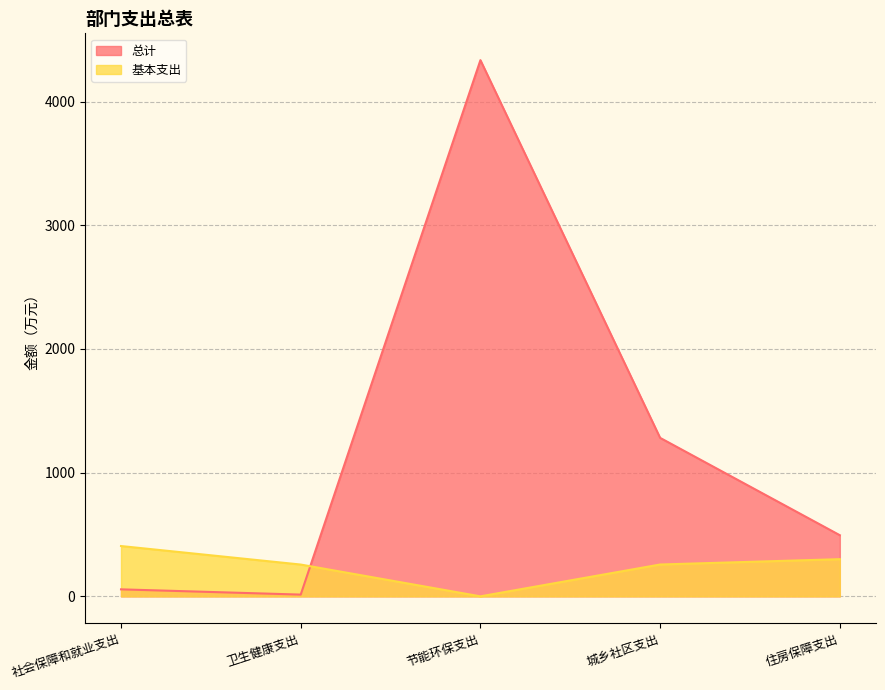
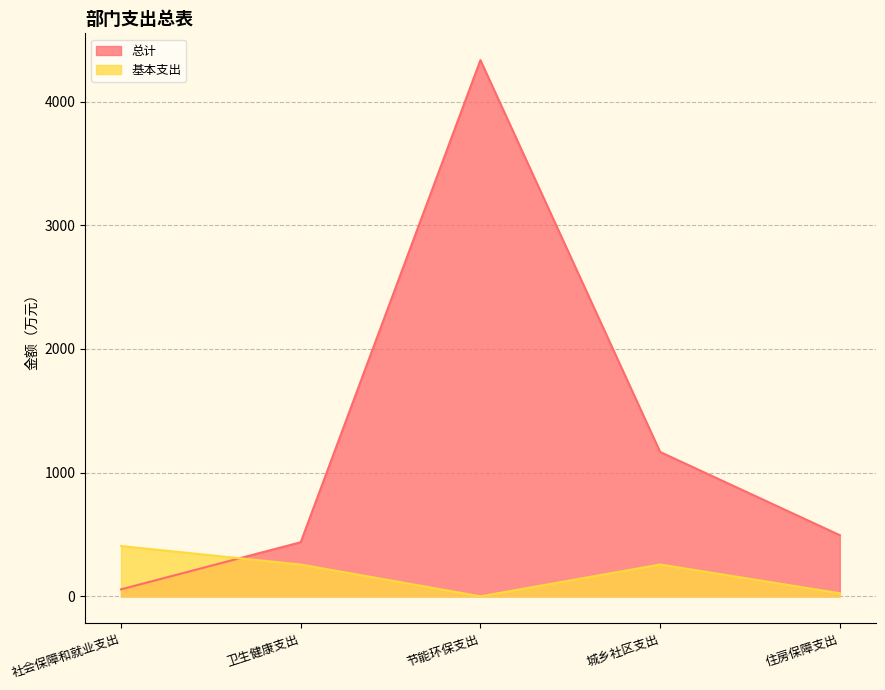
总计, 卫生健康支出: 10 -> 440
总计, 城乡社区支出: 1280 -> 1170
基本支出, 住房保障支出: 300 -> 20
